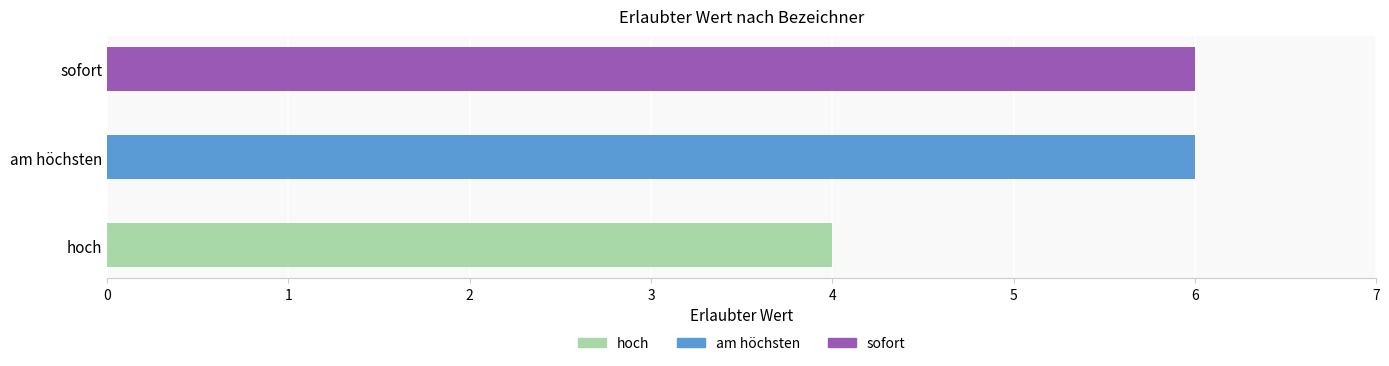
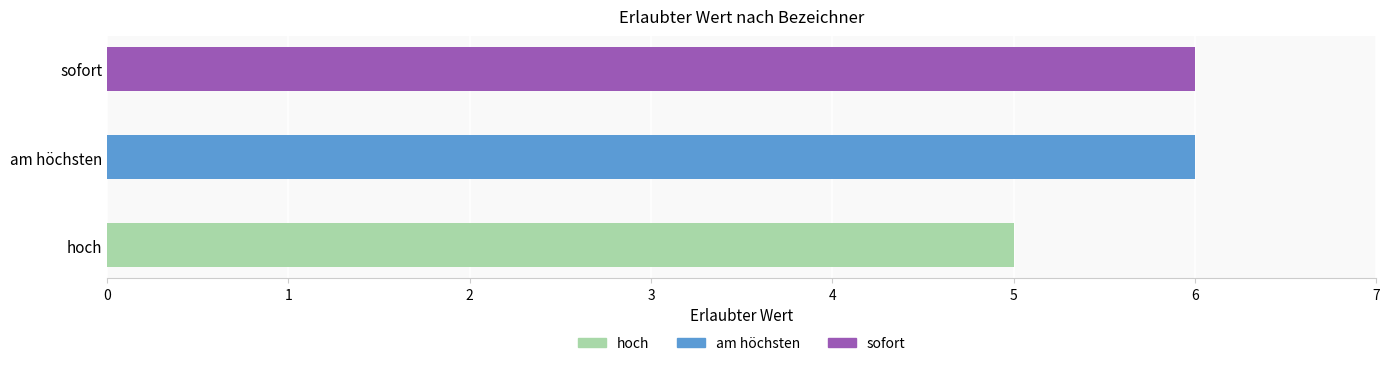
hoch: 4 -> 5
